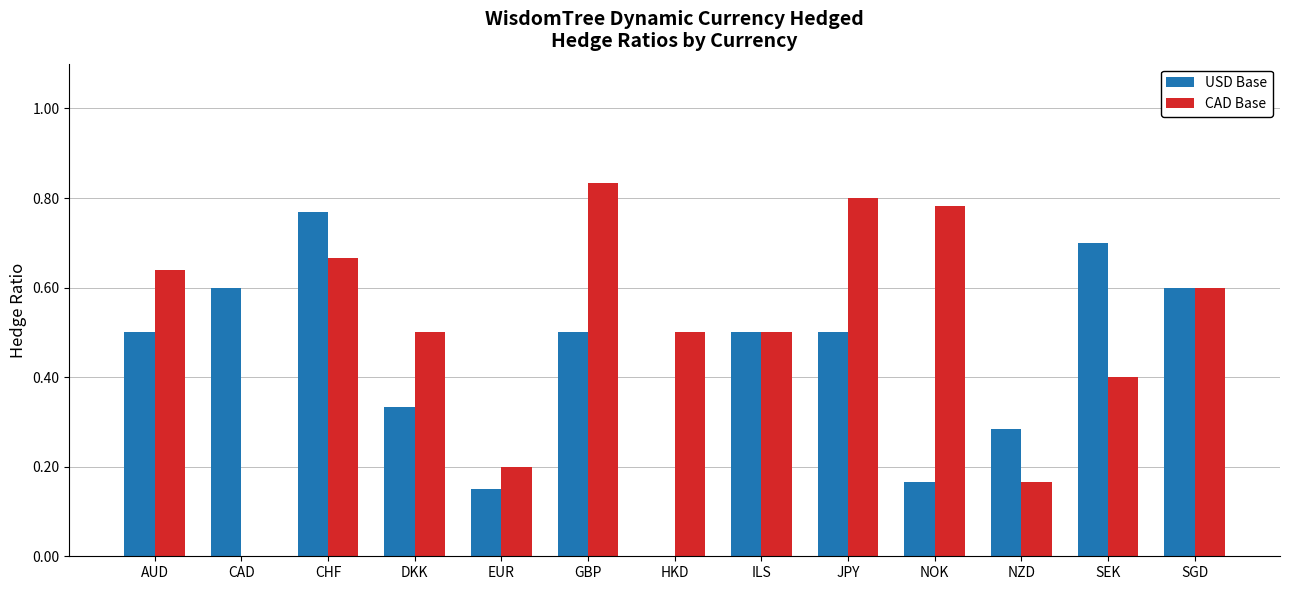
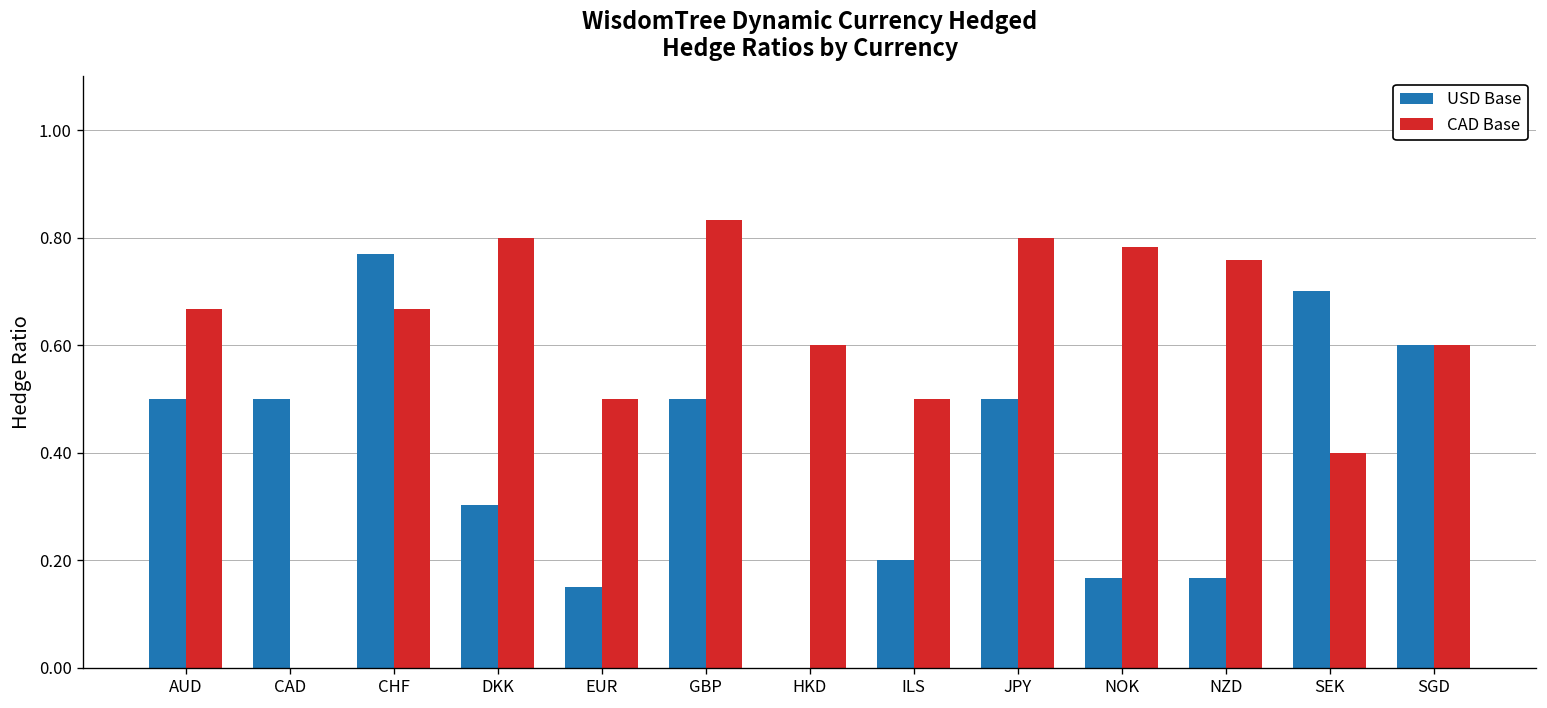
CAD Base, AUD: 0.64 -> 0.67
USD Base, CAD: 0.6 -> 0.5
USD Base, DKK: 0.33 -> 0.30
CAD Base, DKK: 0.5 -> 0.8
CAD Base, EUR: 0.2 -> 0.5
CAD Base, HKD: 0.5 -> 0.6
USD Base, ILS: 0.5 -> 0.2
USD Base, NZD: 0.29 -> 0.17
CAD Base, NZD: 0.17 -> 0.76
